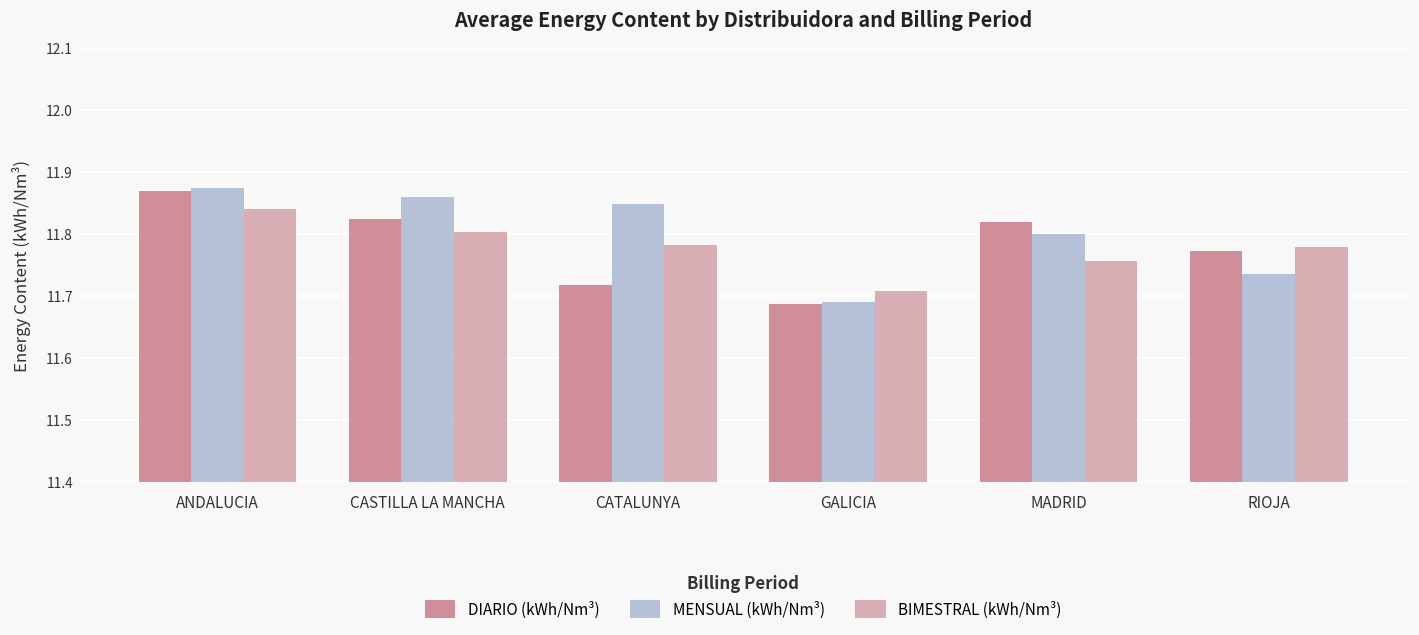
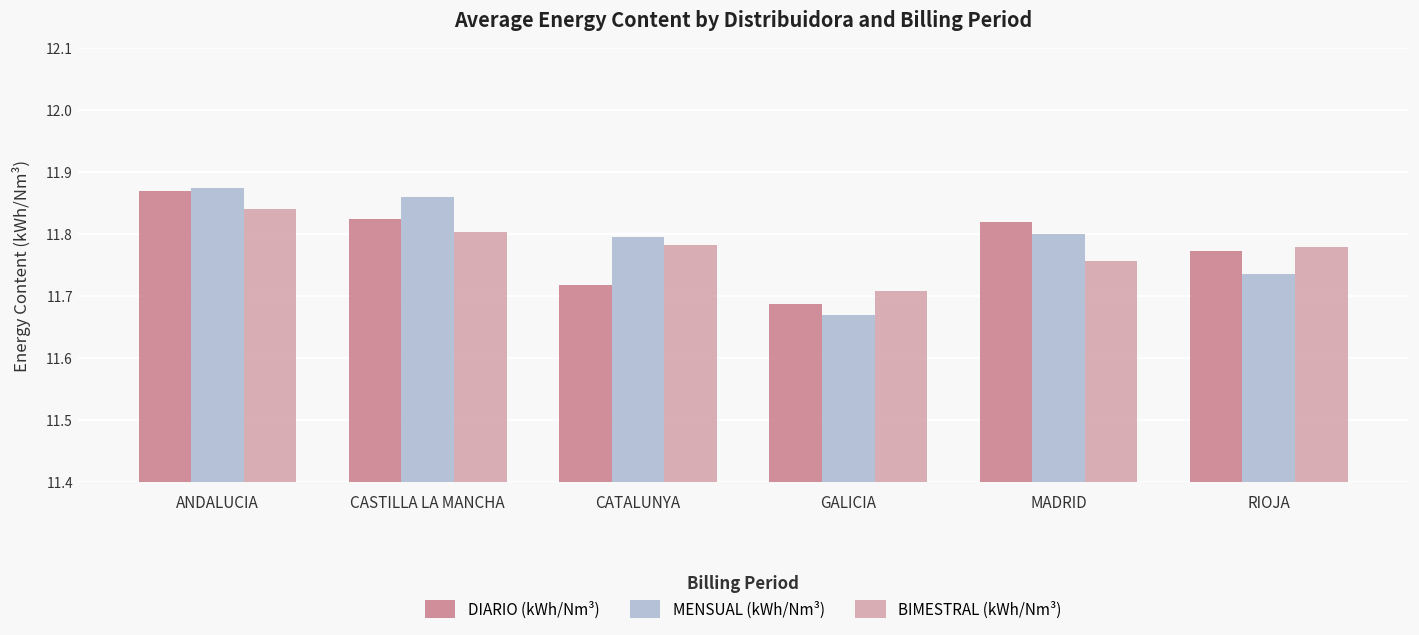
MENSUAL (kWh/Nm³), CATALUNYA: 11.85 -> 11.80
MENSUAL (kWh/Nm³), GALICIA: 11.69 -> 11.67
